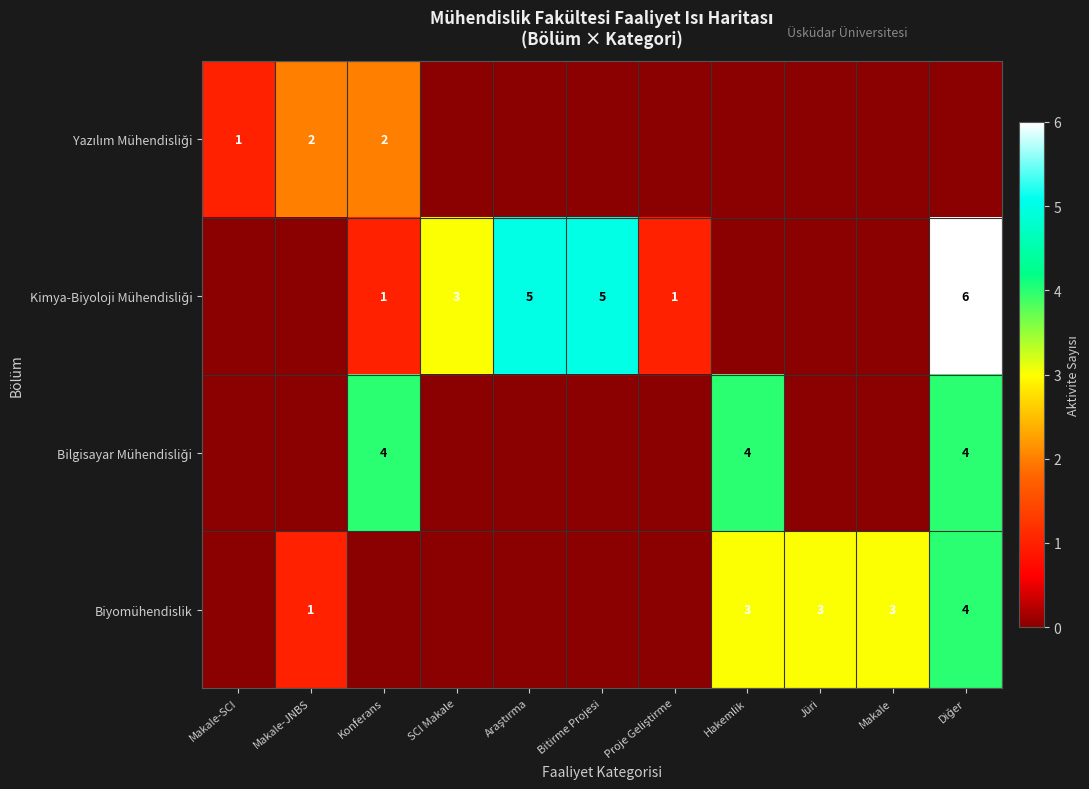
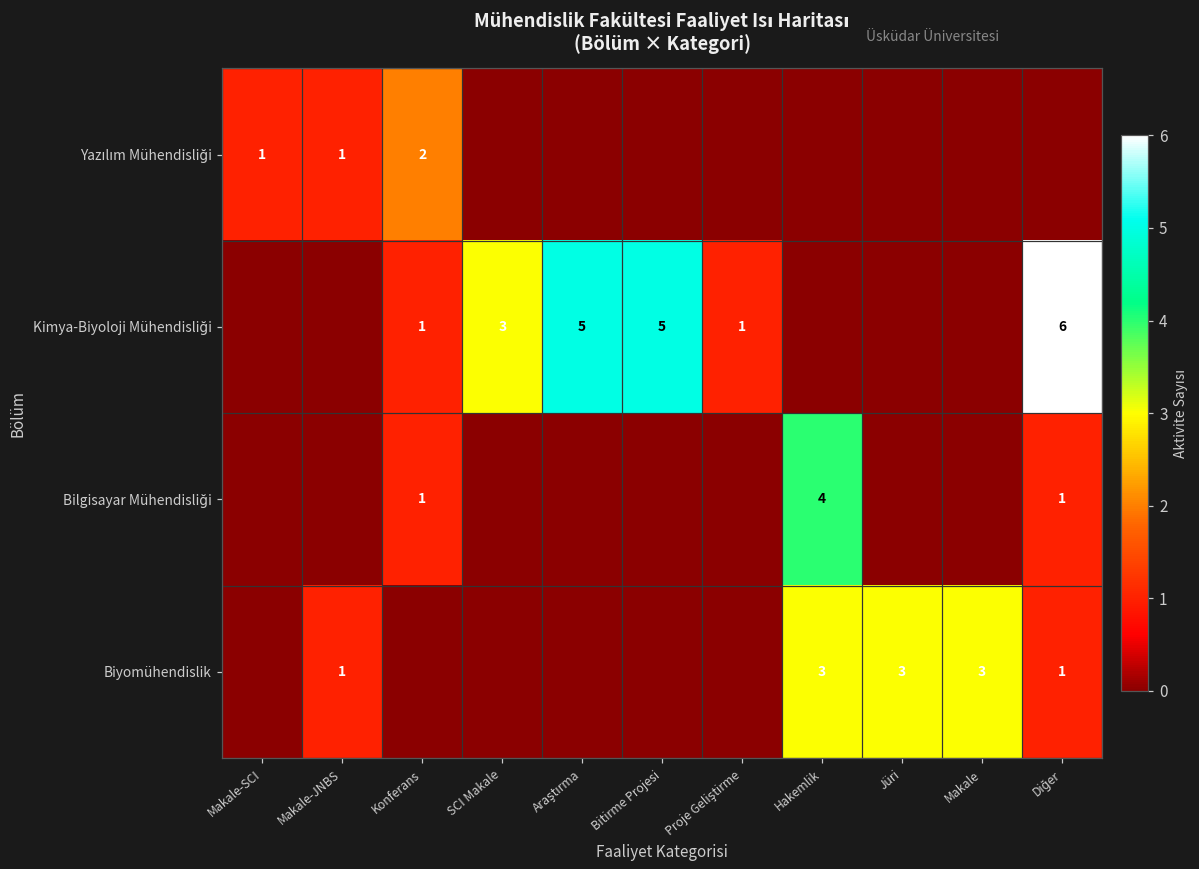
Yazılım Mühendisliği, Makale-JNBS: 2 -> 1
Bilgisayar Mühendisliği, Konferans: 4 -> 1
Bilgisayar Mühendisliği, Diğer: 4 -> 1
Biyomühendislik, Diğer: 4 -> 1
